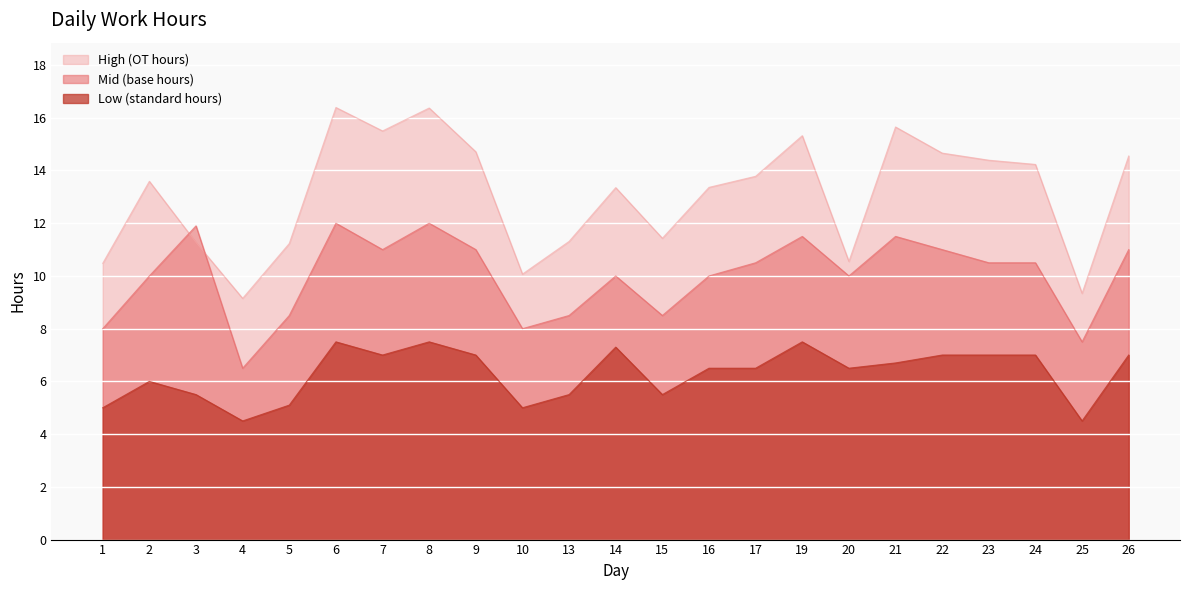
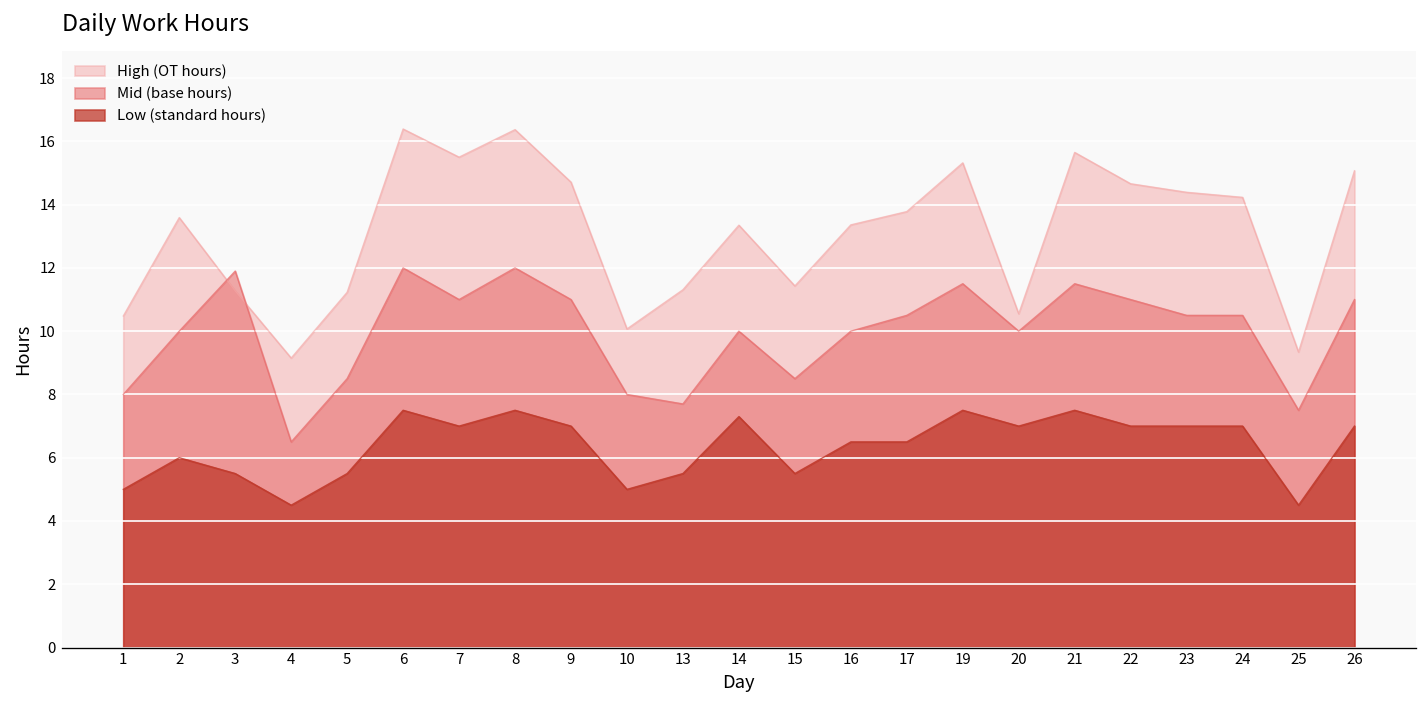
Low (standard hours), 5: 5.1 -> 5.5
Mid (base hours), 13: 8.5 -> 7.7
Low (standard hours), 20: 6.5 -> 7.0
Low (standard hours), 21: 6.7 -> 7.5
High (OT hours), 26: 14.6 -> 15.1
